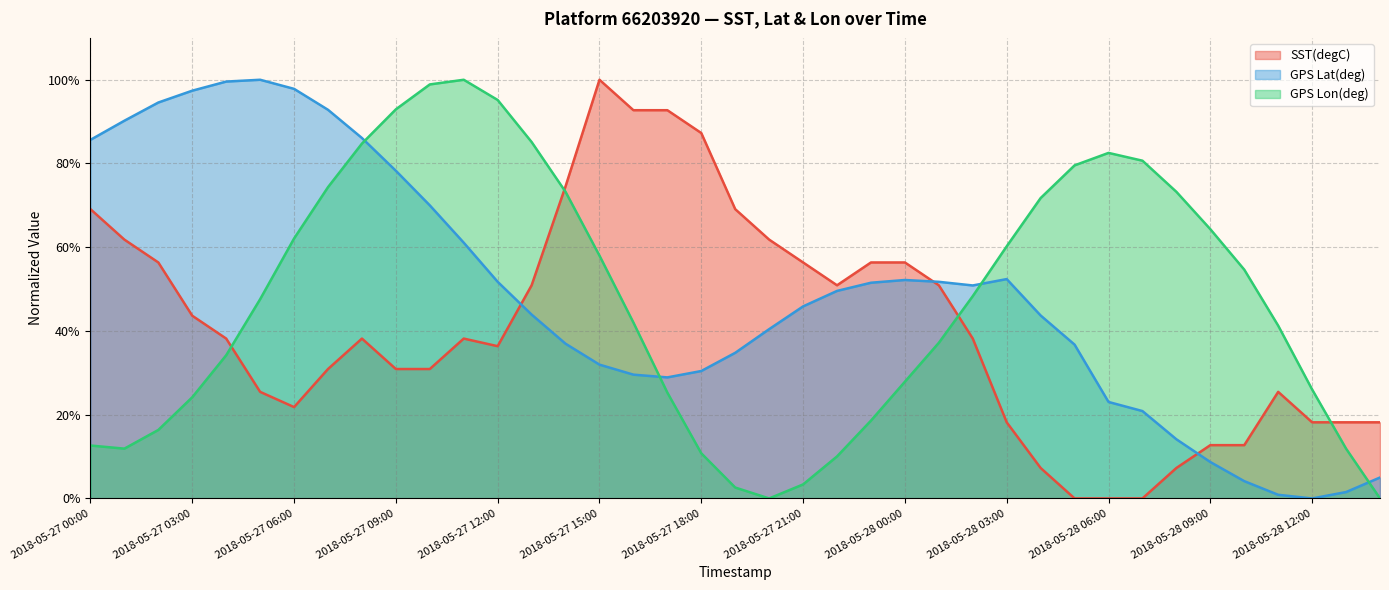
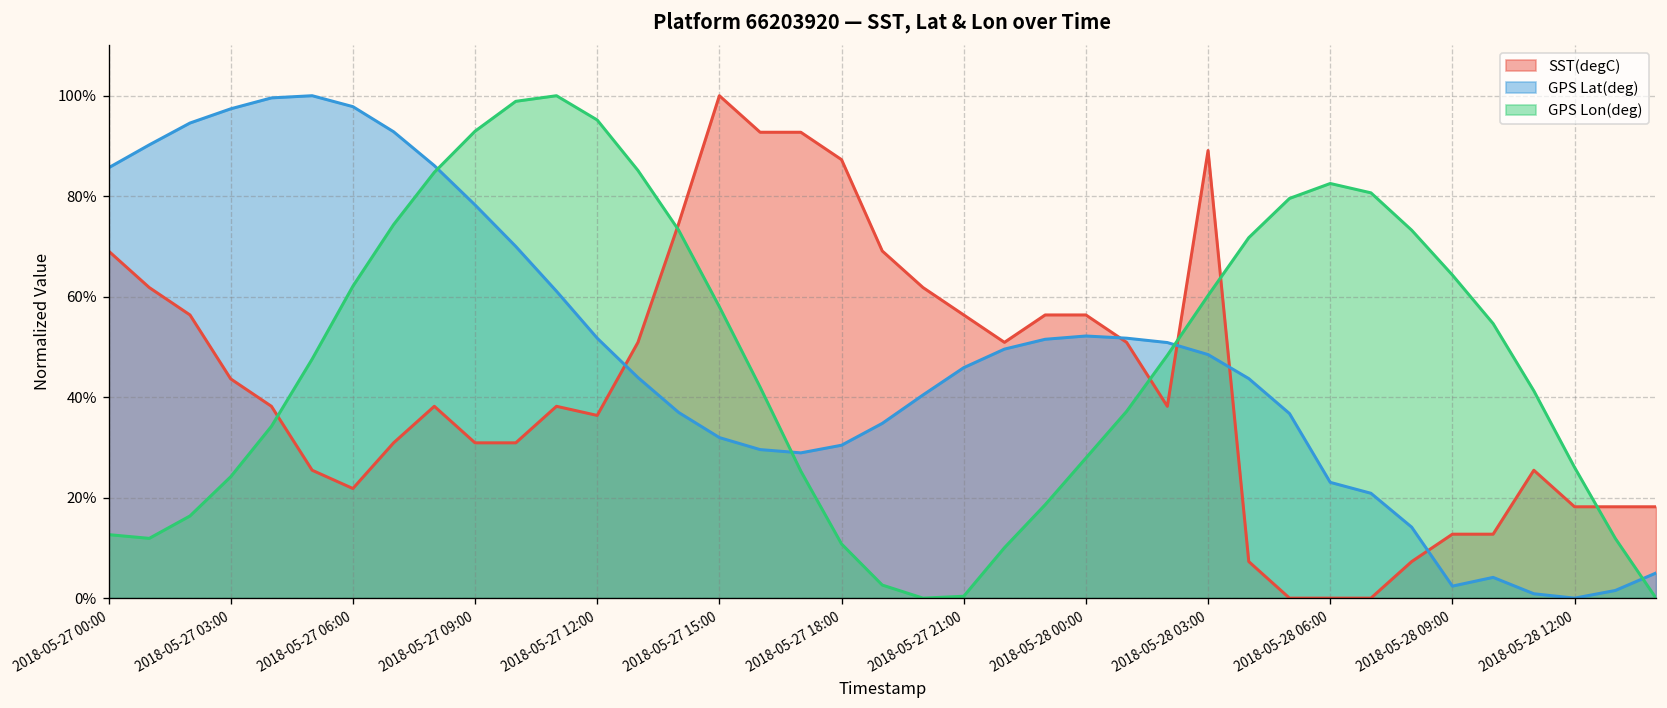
GPS Lon(deg), 2018-05-27 21:00: 3% -> 0%
SST(degC), 2018-05-28 03:00: 18% -> 89%
GPS Lat(deg), 2018-05-28 03:00: 52% -> 48%
GPS Lat(deg), 2018-05-28 09:00: 9% -> 2%
